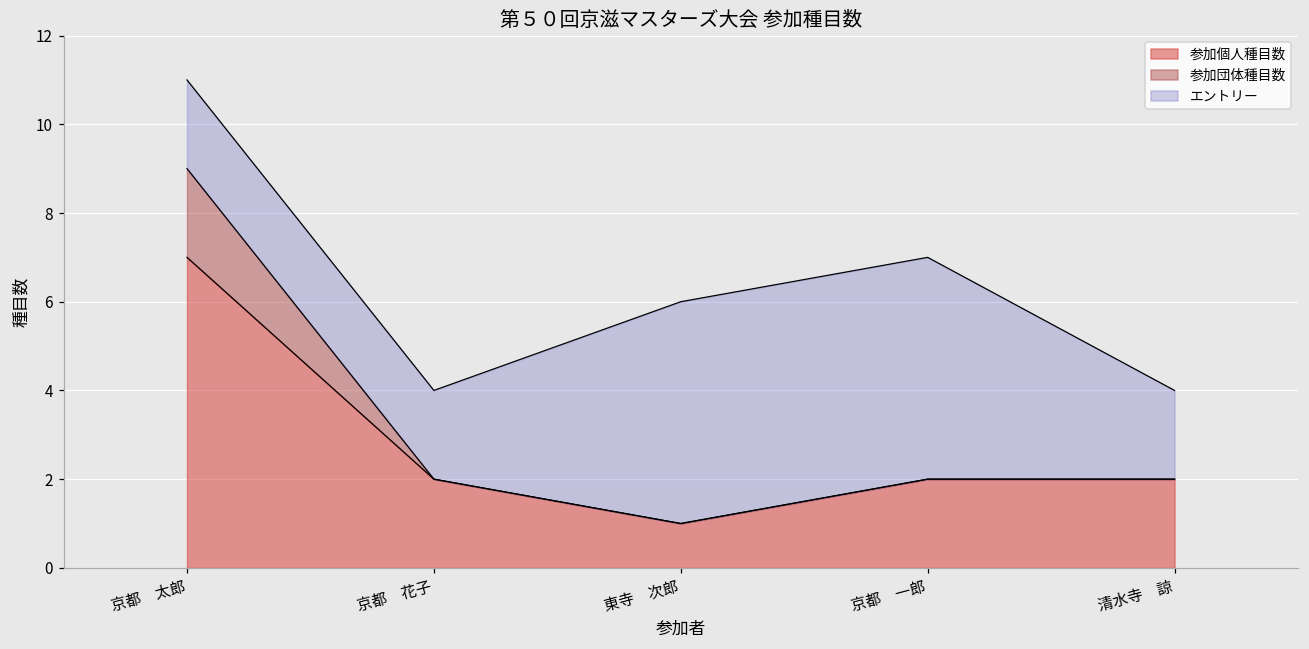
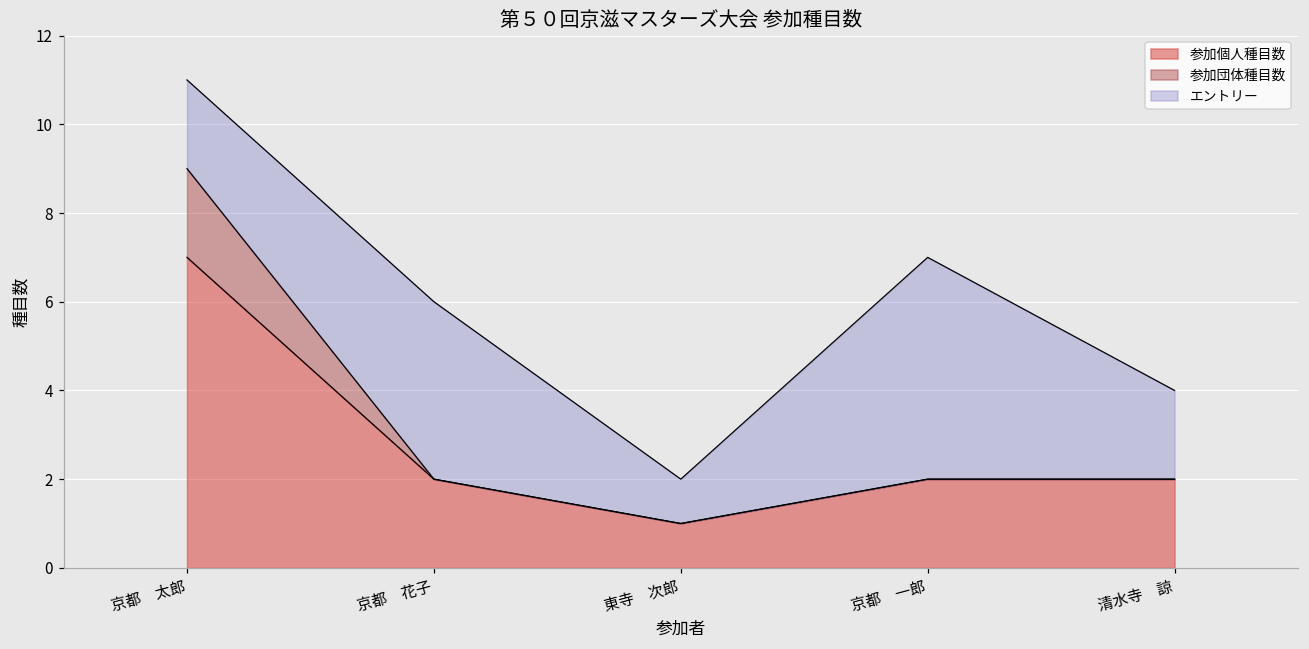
エントリー, 京都 花子: 2 -> 4
エントリー, 東寺 次郎: 5 -> 1
